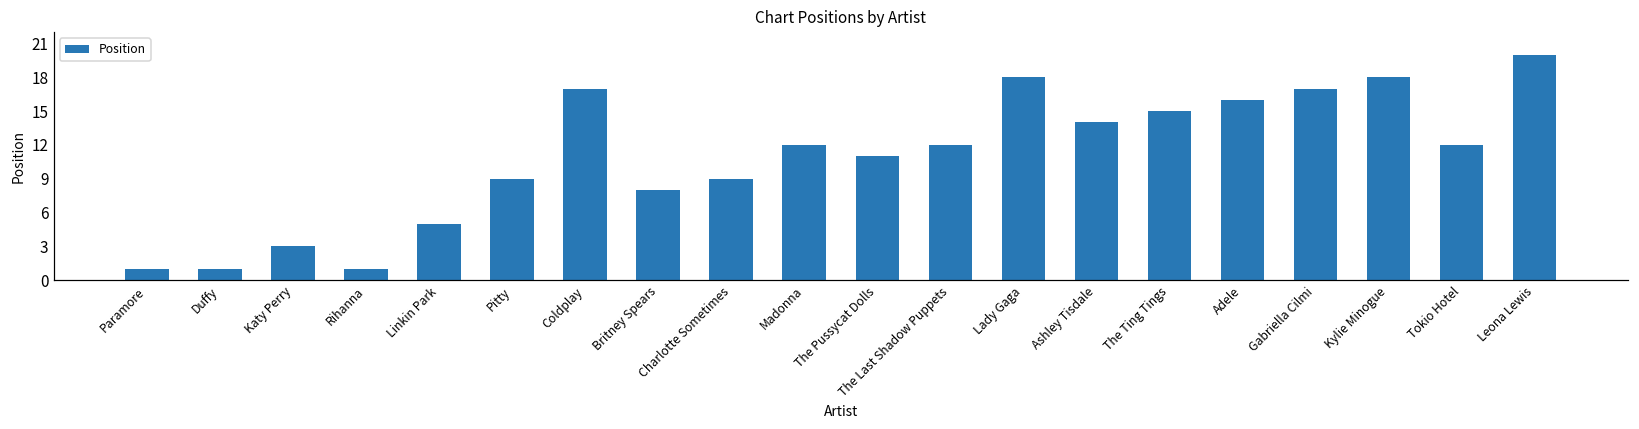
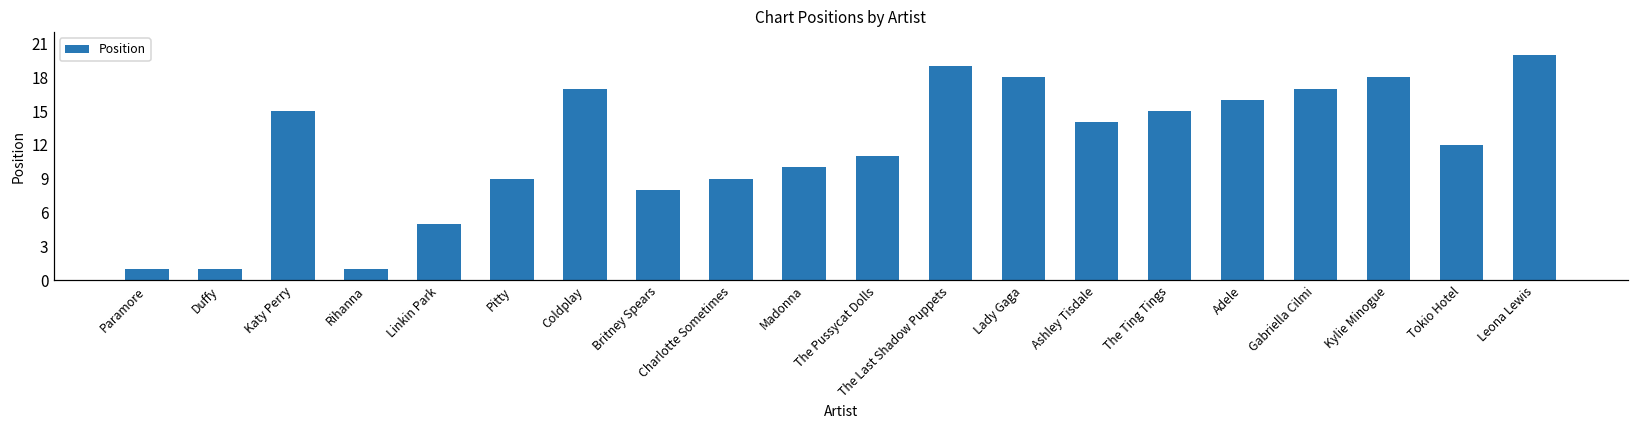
Katy Perry: 3 -> 15
Madonna: 12 -> 10
The Last Shadow Puppets: 12 -> 19
